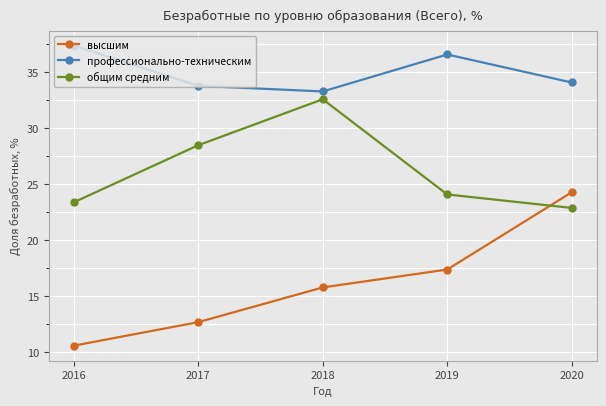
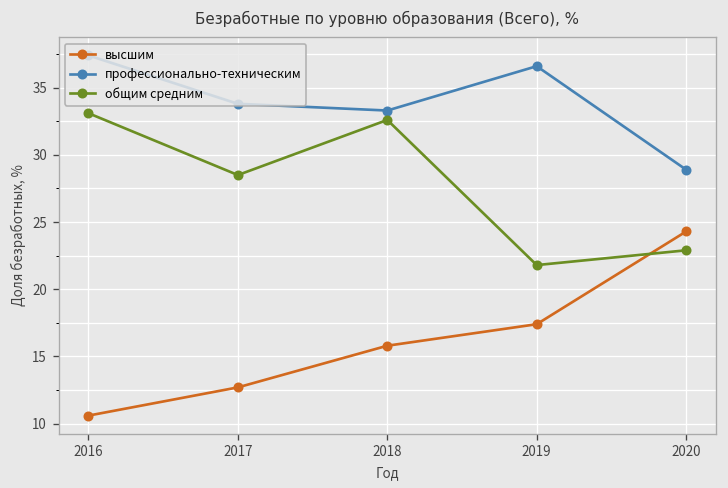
общим средним, 2016: 23.4 -> 33.1
общим средним, 2019: 24.1 -> 21.8
профессионально-техническим, 2020: 34.1 -> 28.9
